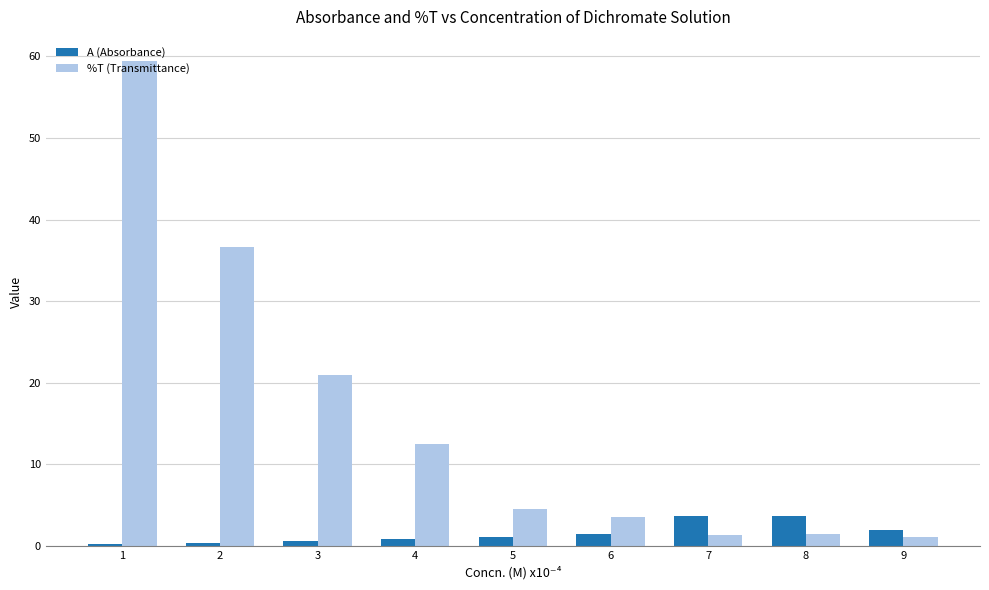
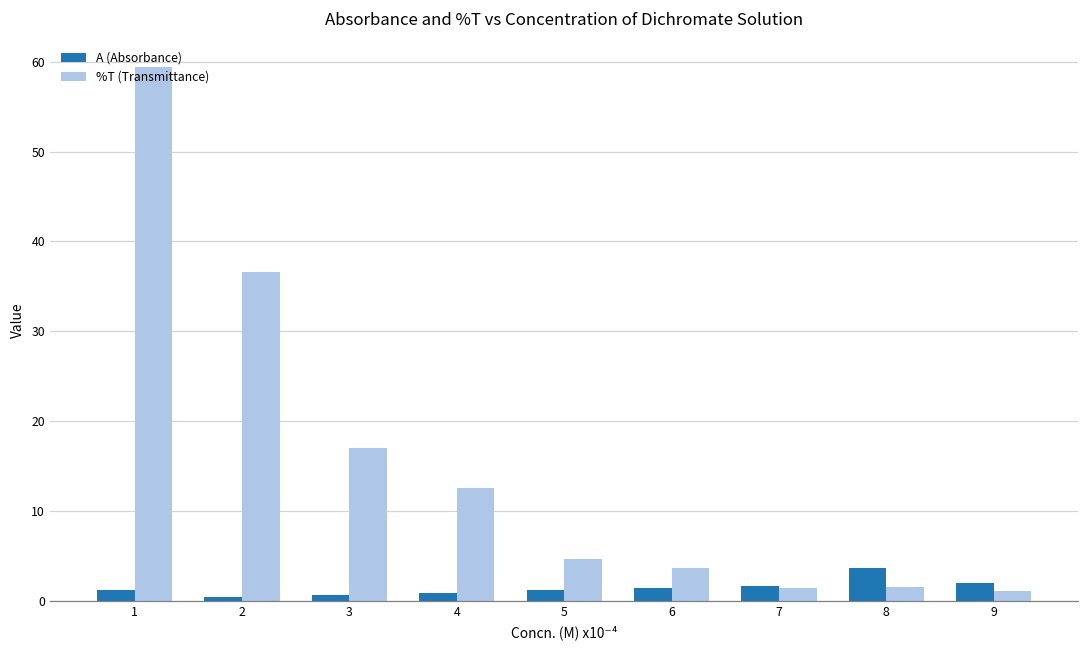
A (Absorbance), 1: 0 -> 1
%T (Transmittance), 3: 21 -> 17
A (Absorbance), 7: 4 -> 2
